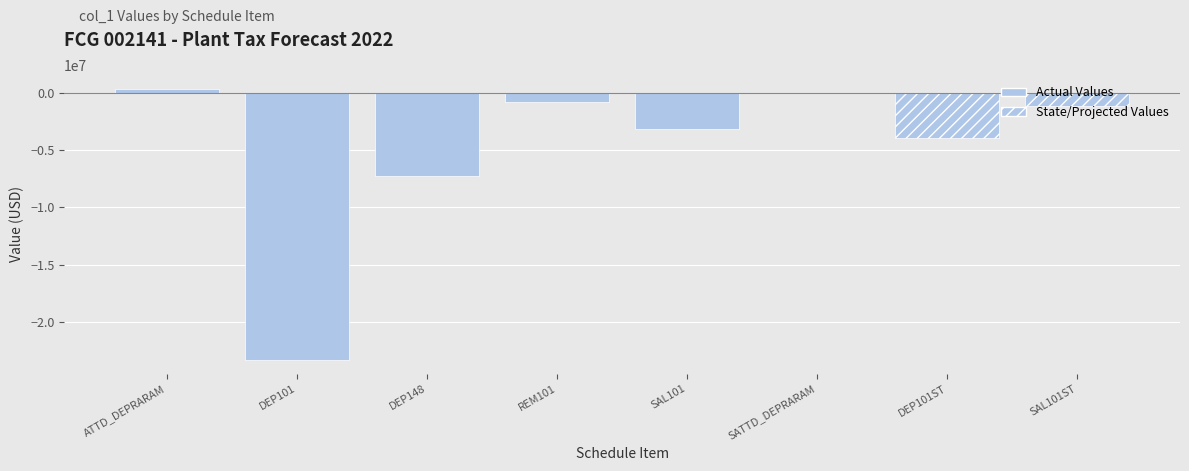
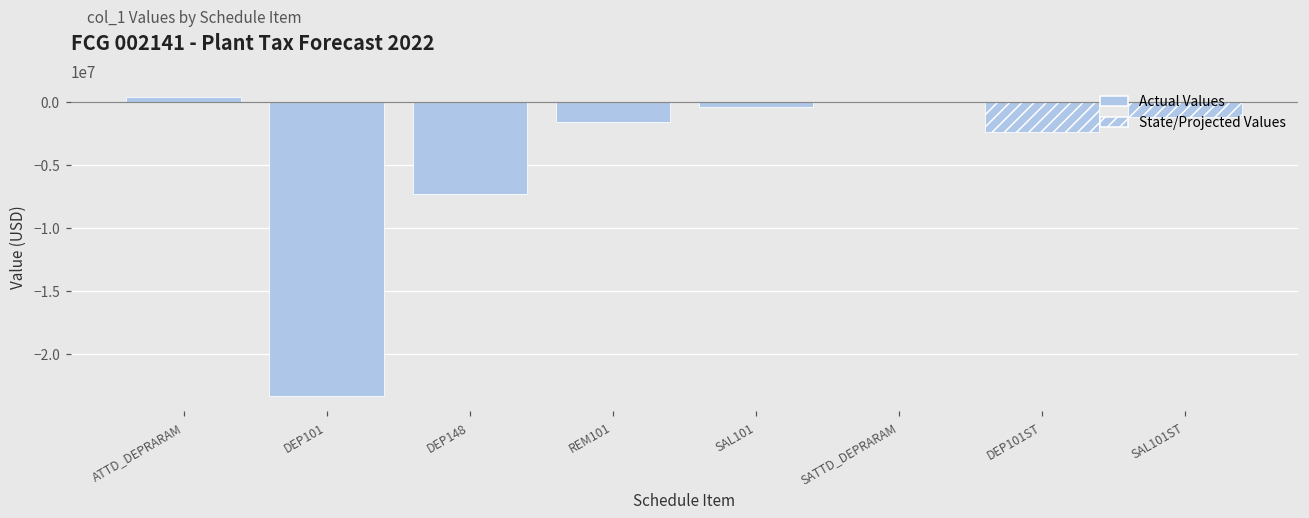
REM101: -700000 -> -1600000
SAL101: -3100000 -> -400000
DEP101ST: -3900000 -> -2300000
